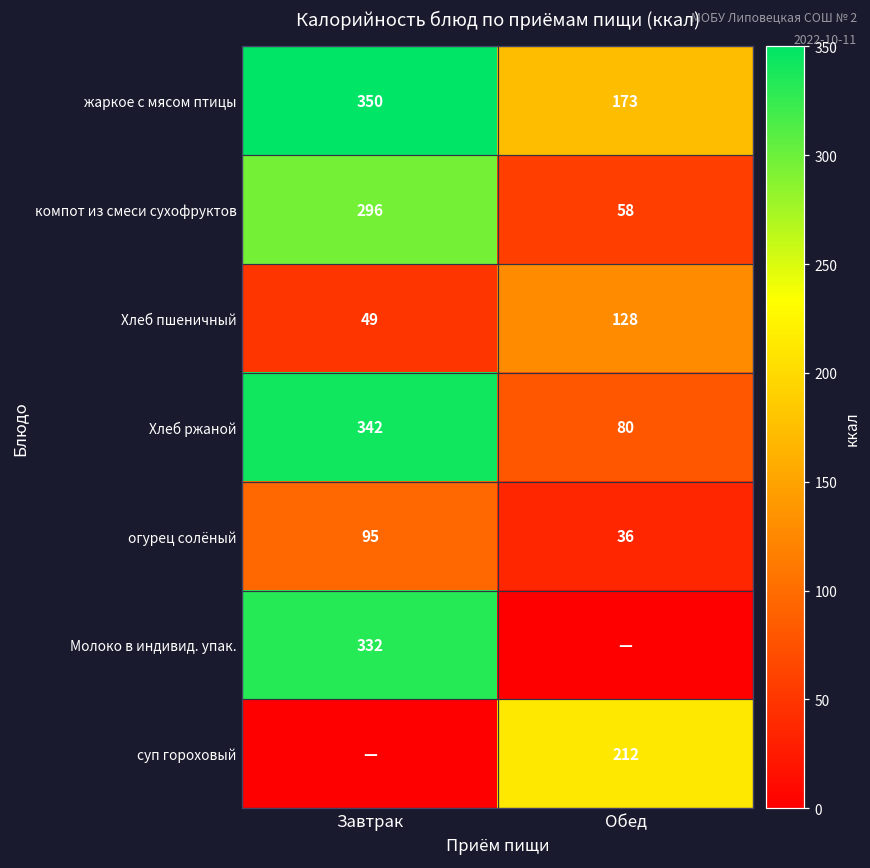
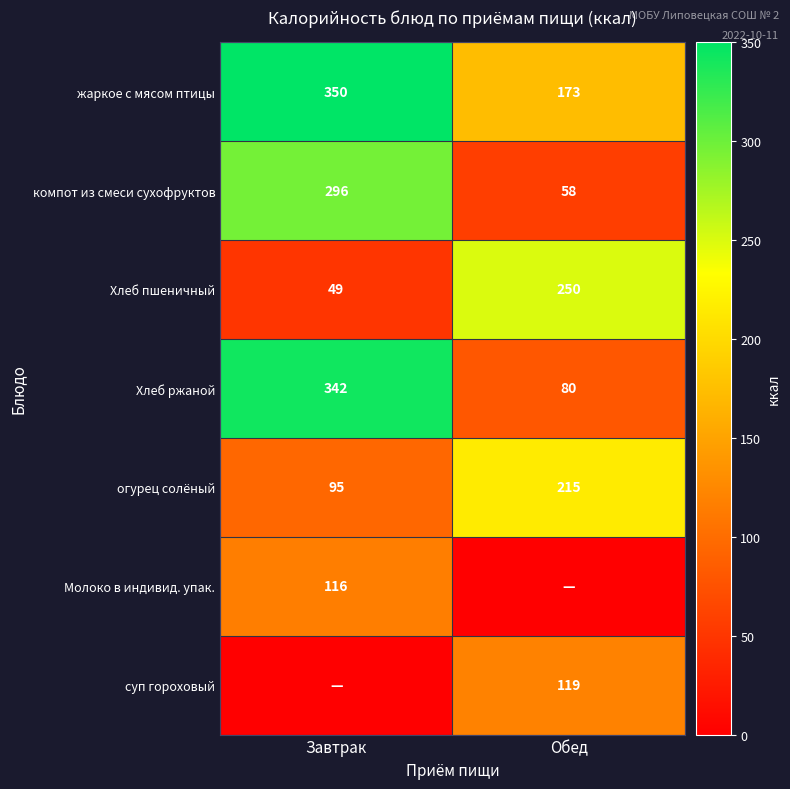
Хлеб пшеничный, Обед: 128 -> 250
огурец солёный, Обед: 36 -> 215
Молоко в индивид. упак., Завтрак: 332 -> 116
суп гороховый, Обед: 212 -> 119
